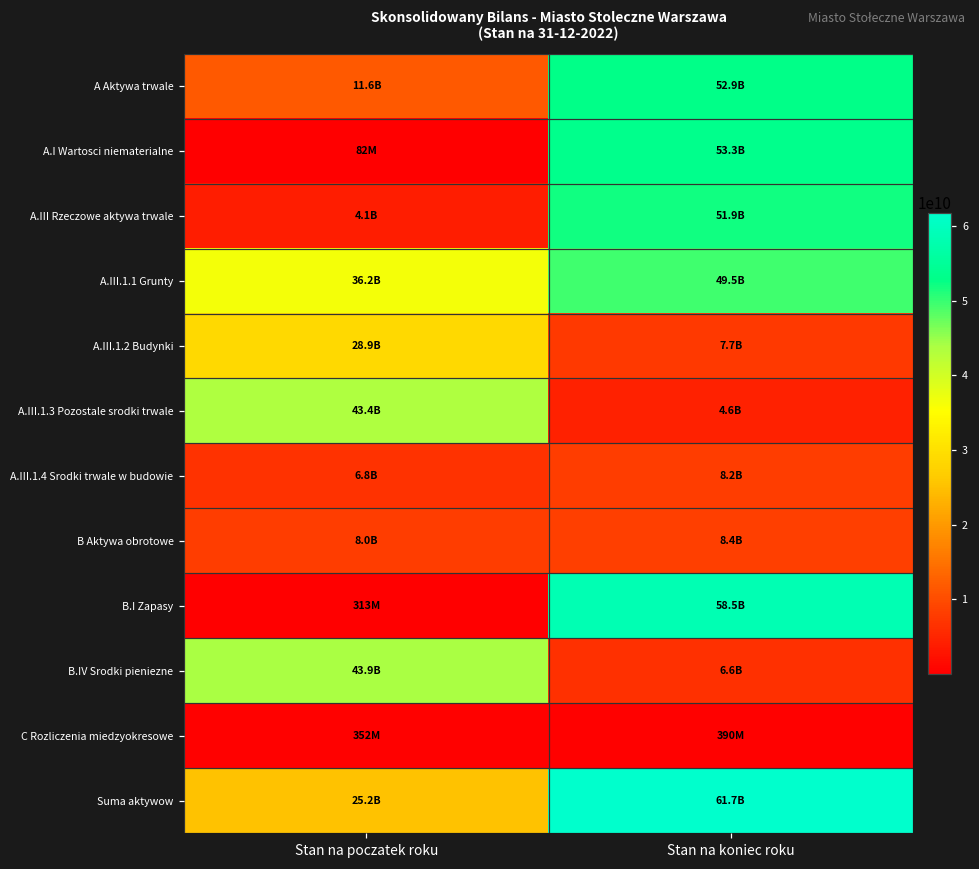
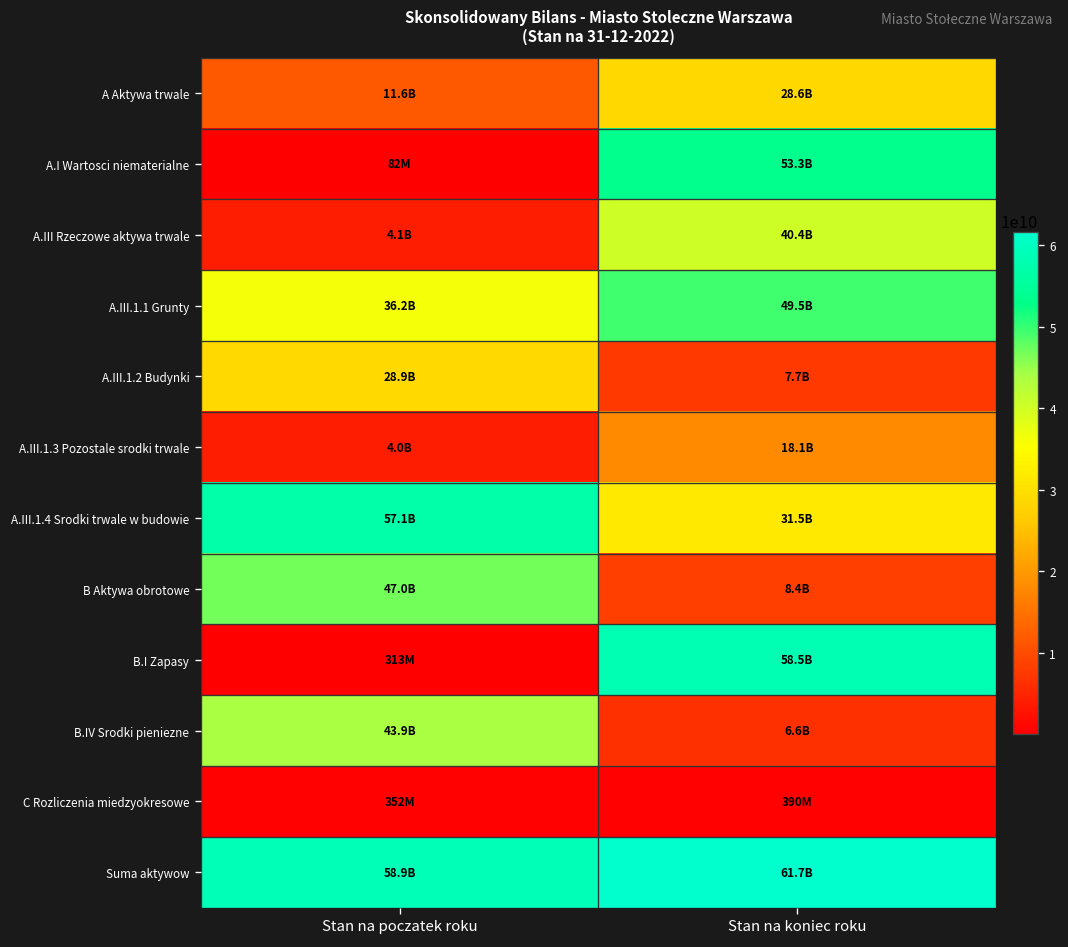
A Aktywa trwale, Stan na koniec roku: 52.9B -> 28.6B
A.III Rzeczowe aktywa trwale, Stan na koniec roku: 51.9B -> 40.4B
A.III.1.3 Pozostale srodki trwale, Stan na poczatek roku: 43.4B -> 4.0B
A.III.1.3 Pozostale srodki trwale, Stan na koniec roku: 4.6B -> 18.1B
A.III.1.4 Srodki trwale w budowie, Stan na poczatek roku: 6.8B -> 57.1B
A.III.1.4 Srodki trwale w budowie, Stan na koniec roku: 8.2B -> 31.5B
B Aktywa obrotowe, Stan na poczatek roku: 8.0B -> 47.0B
Suma aktywow, Stan na poczatek roku: 25.2B -> 58.9B
